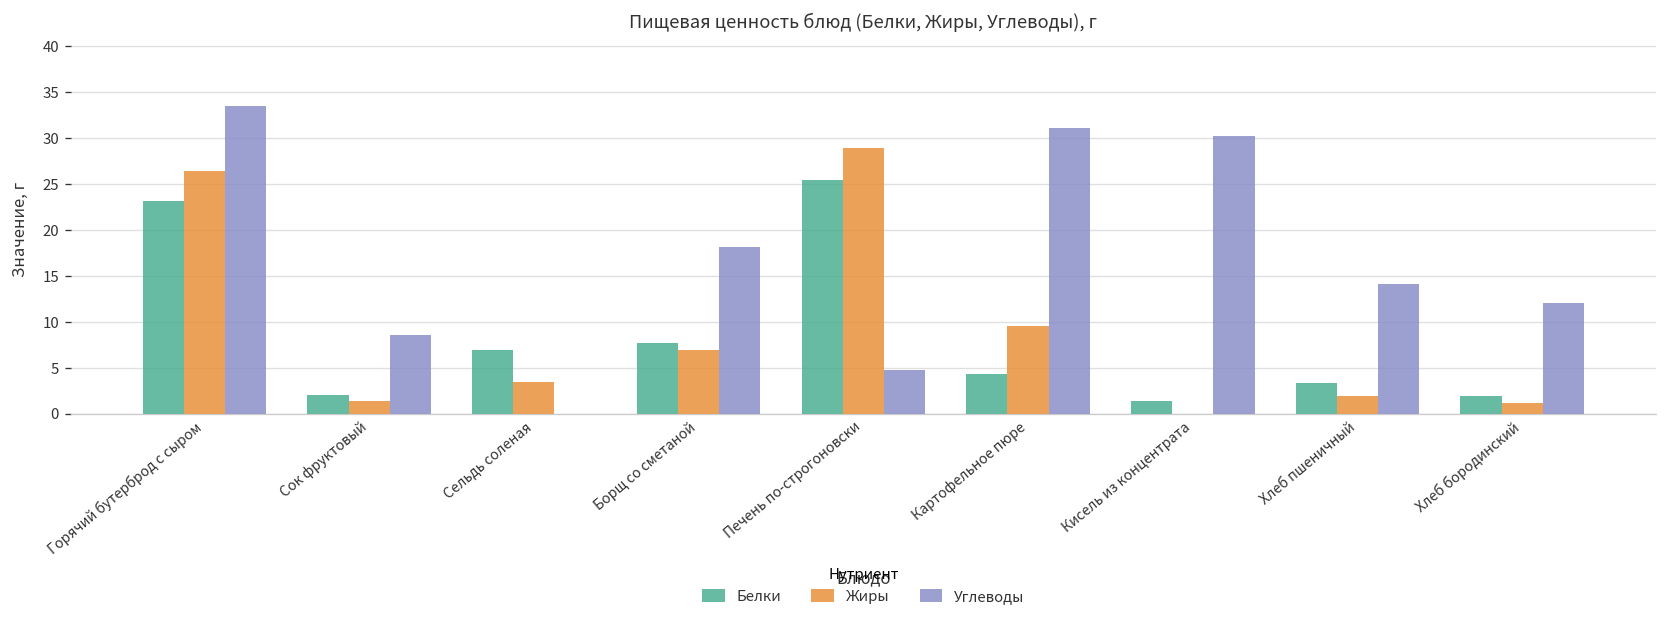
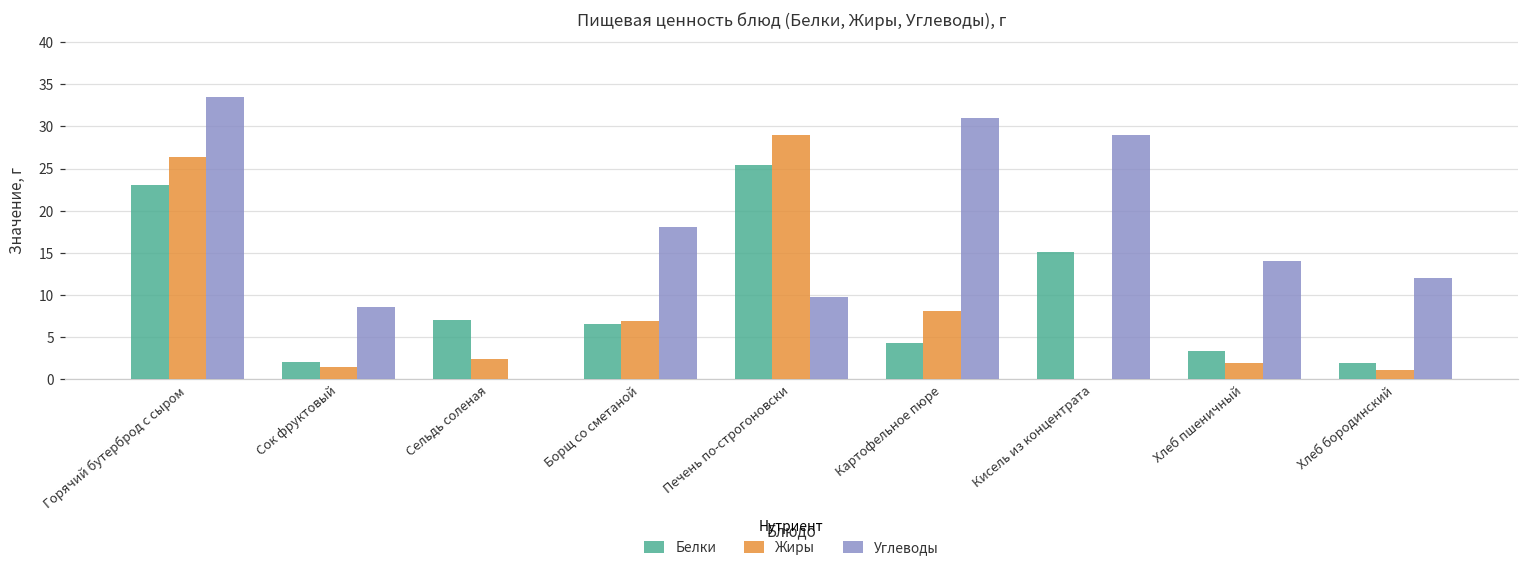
Жиры, Сельдь соленая: 3 -> 2
Белки, Борщ со сметаной: 8 -> 7
Углеводы, Печень по-строгоновски: 5 -> 10
Жиры, Картофельное пюре: 10 -> 8
Белки, Кисель из концентрата: 1 -> 15
Углеводы, Кисель из концентрата: 30 -> 29
